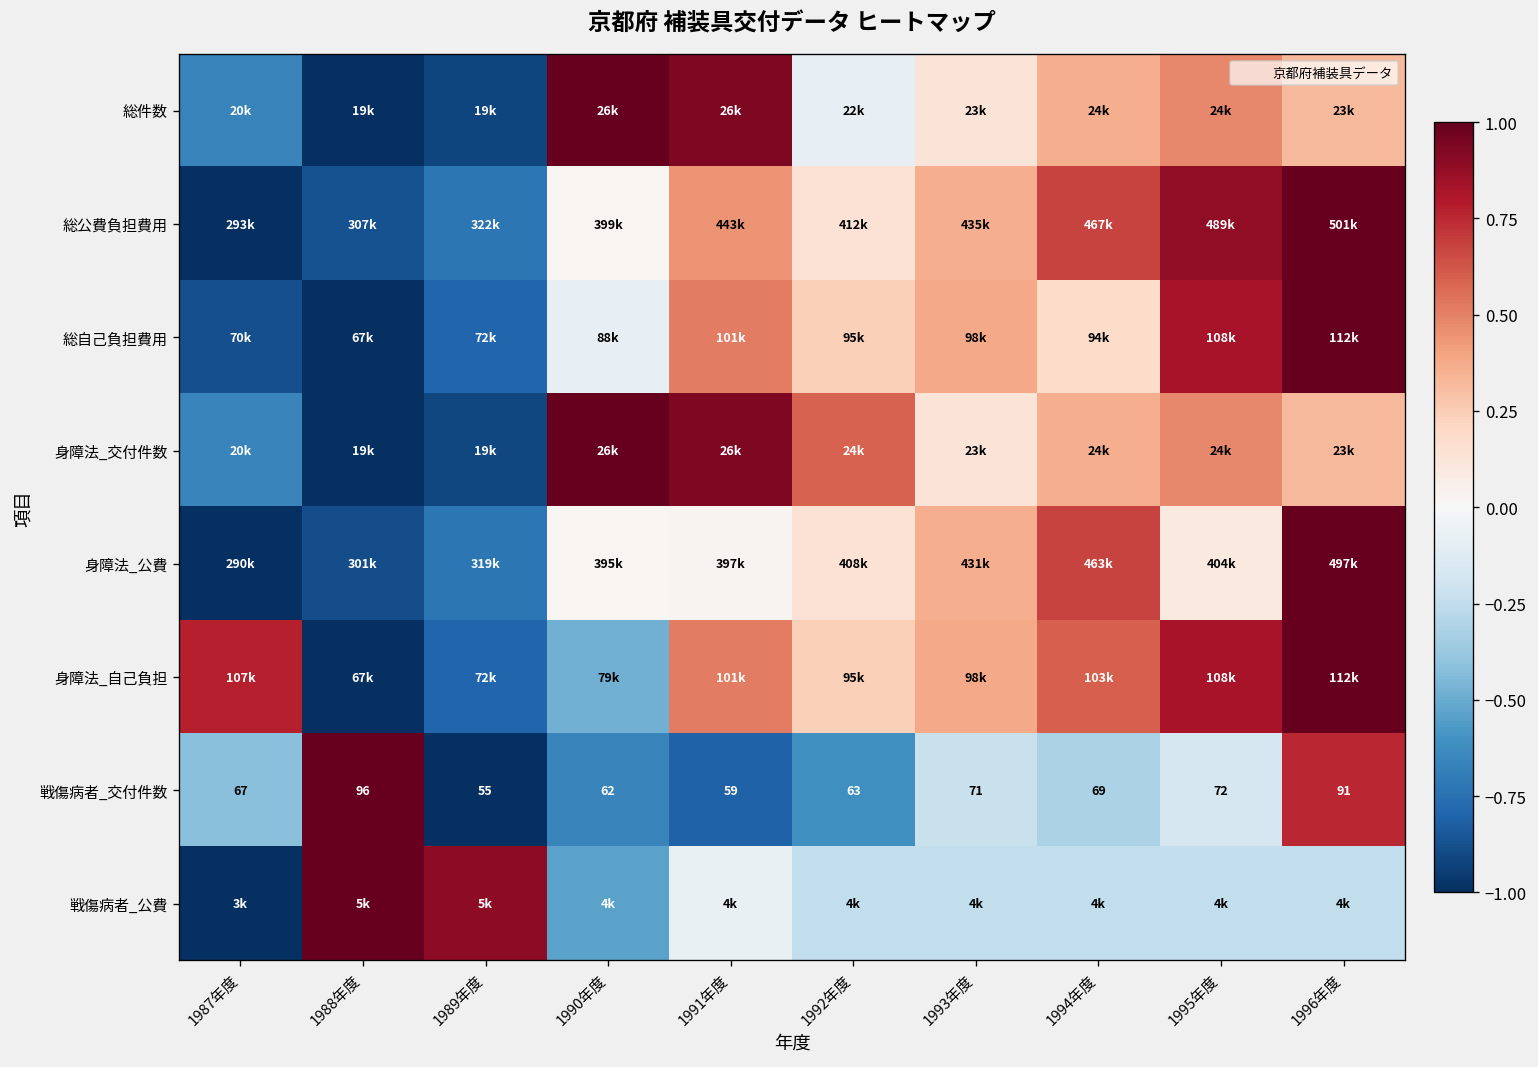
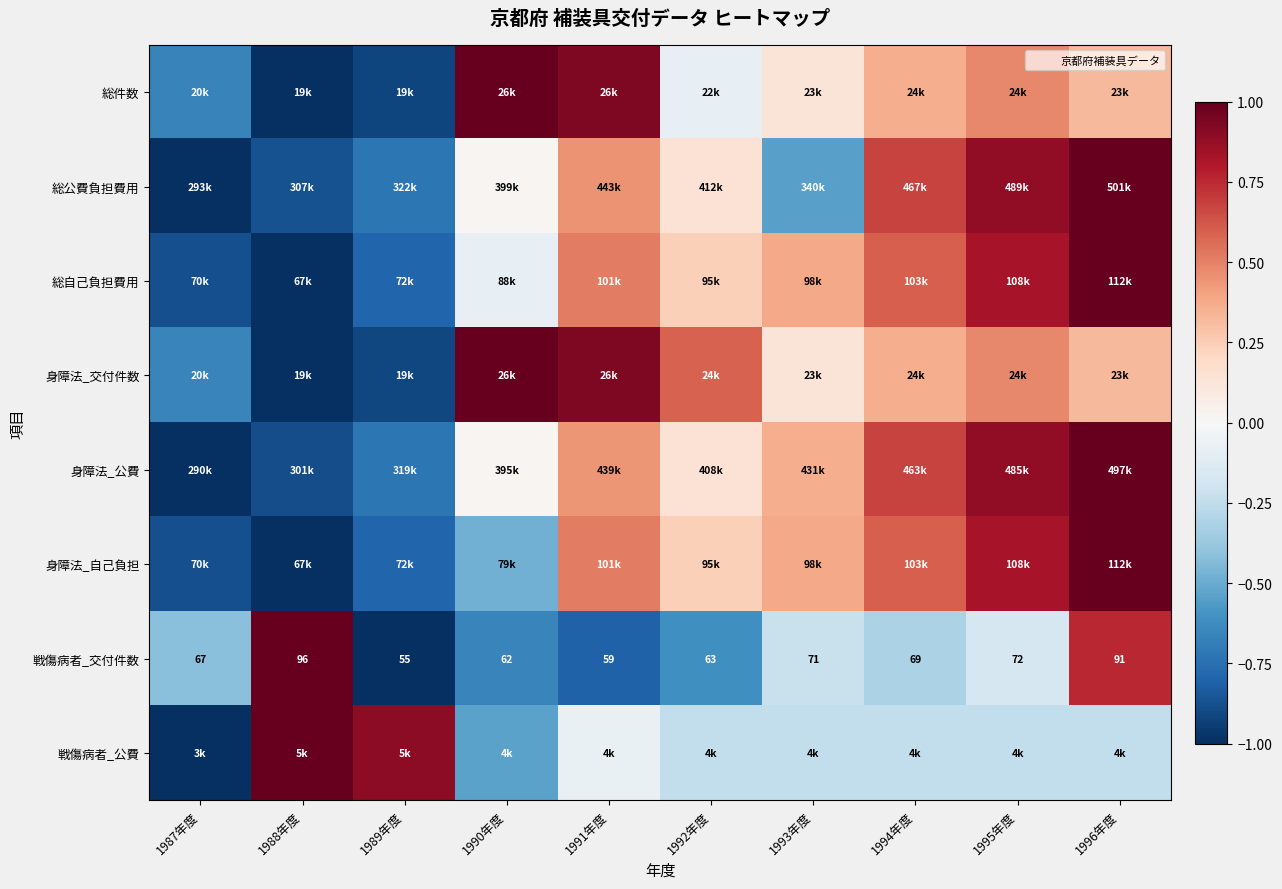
総公費負担費用, 1993年度: 435k -> 340k
総自己負担費用, 1994年度: 94k -> 103k
身障法_公費, 1991年度: 397k -> 439k
身障法_公費, 1995年度: 404k -> 485k
身障法_自己負担, 1987年度: 107k -> 70k
